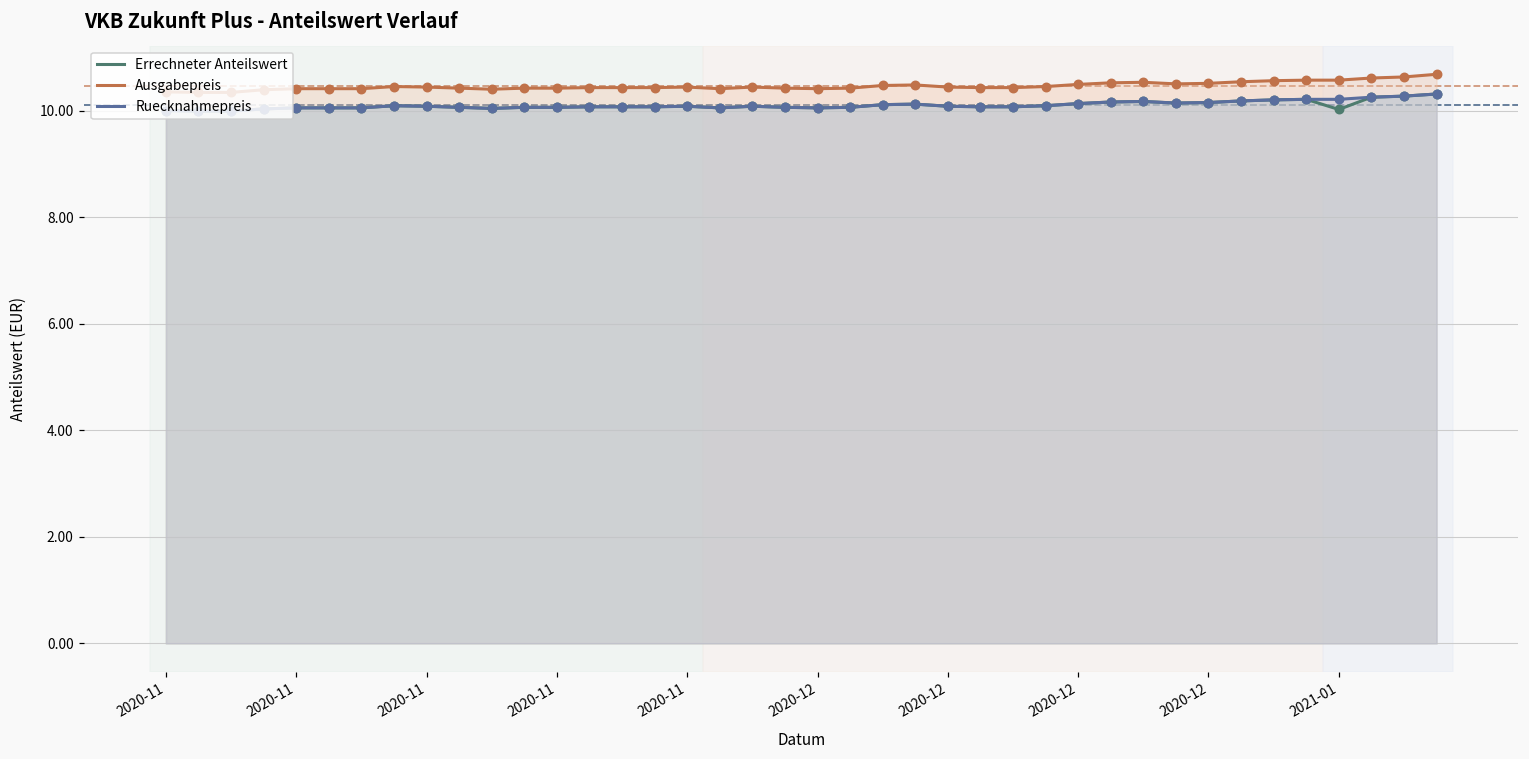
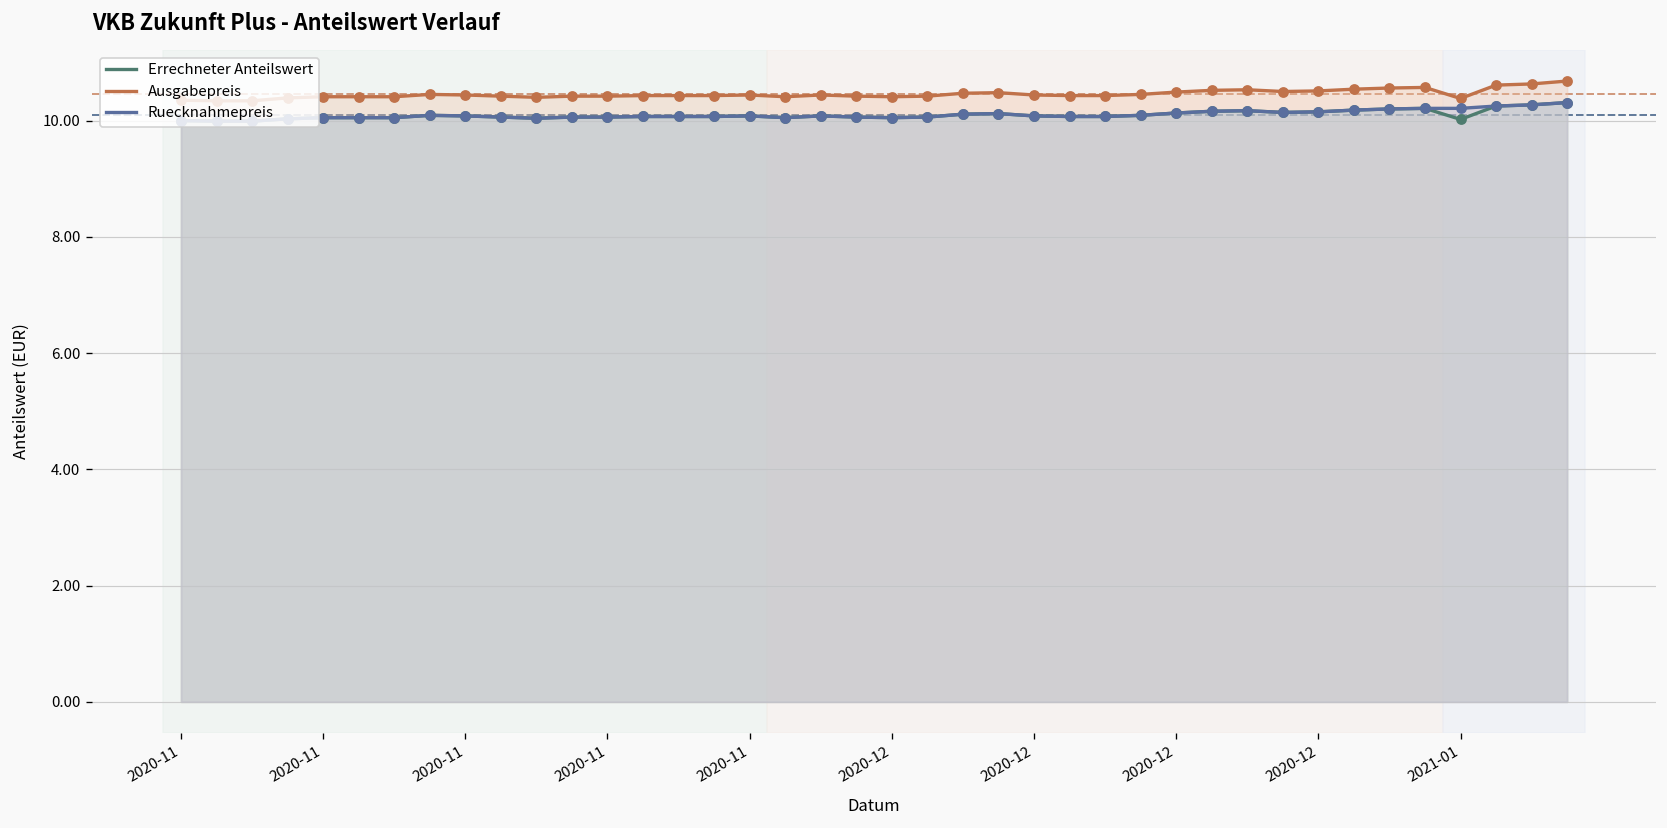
Ausgabepreis, 2021-01: 10.6 -> 10.4
